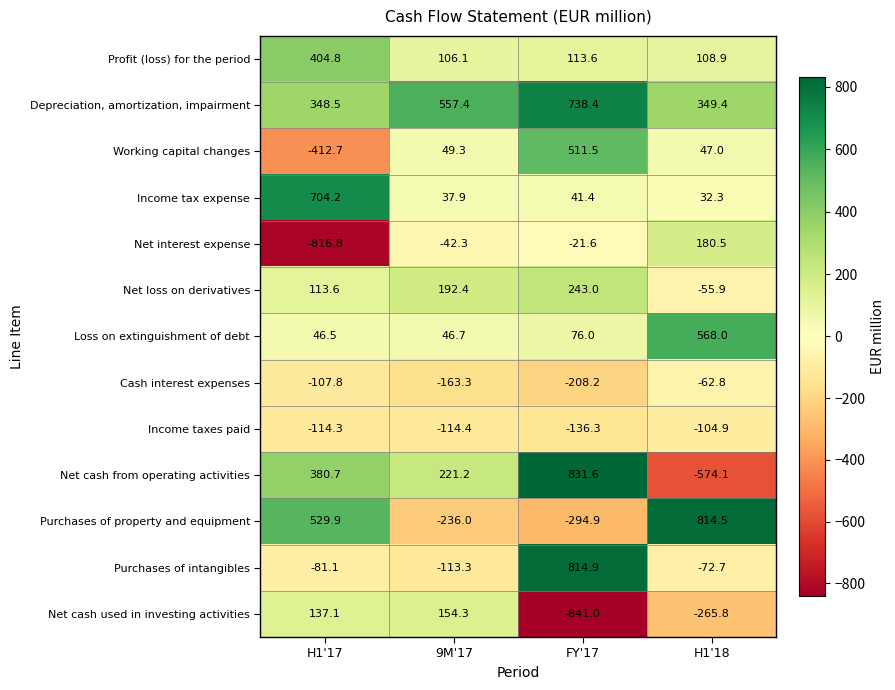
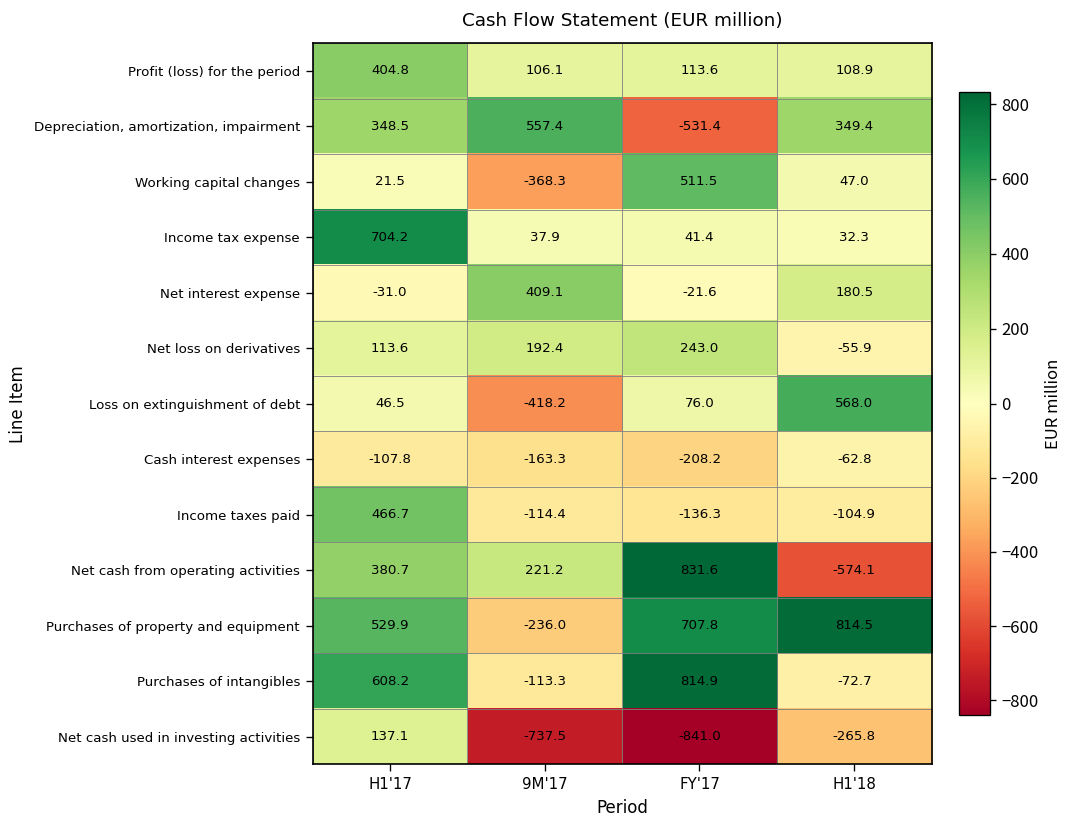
Depreciation, amortization, impairment, FY'17: 738.4 -> -531.4
Working capital changes, H1'17: -412.7 -> 21.5
Working capital changes, 9M'17: 49.3 -> -368.3
Net interest expense, H1'17: -816.8 -> -31.0
Net interest expense, 9M'17: -42.3 -> 409.1
Loss on extinguishment of debt, 9M'17: 46.7 -> -418.2
Income taxes paid, H1'17: -114.3 -> 466.7
Purchases of property and equipment, FY'17: -294.9 -> 707.8
Purchases of intangibles, H1'17: -81.1 -> 608.2
Net cash used in investing activities, 9M'17: 154.3 -> -737.5
